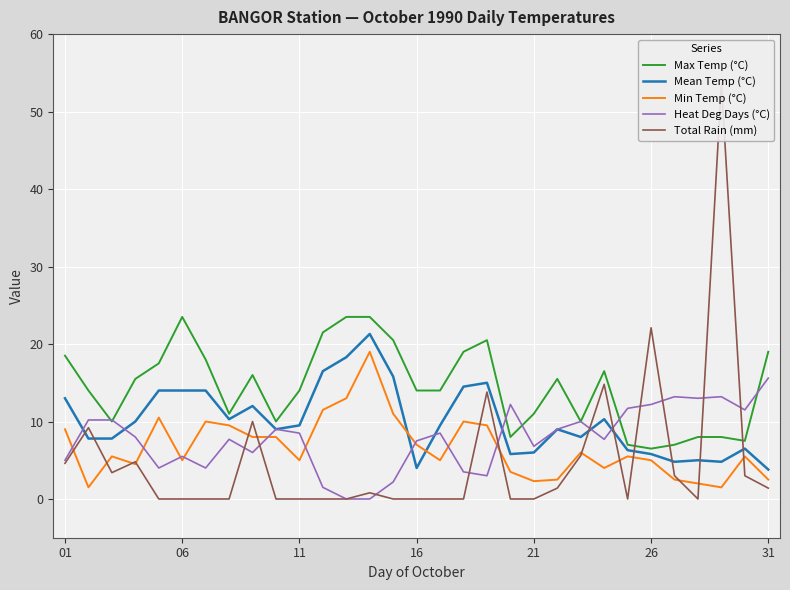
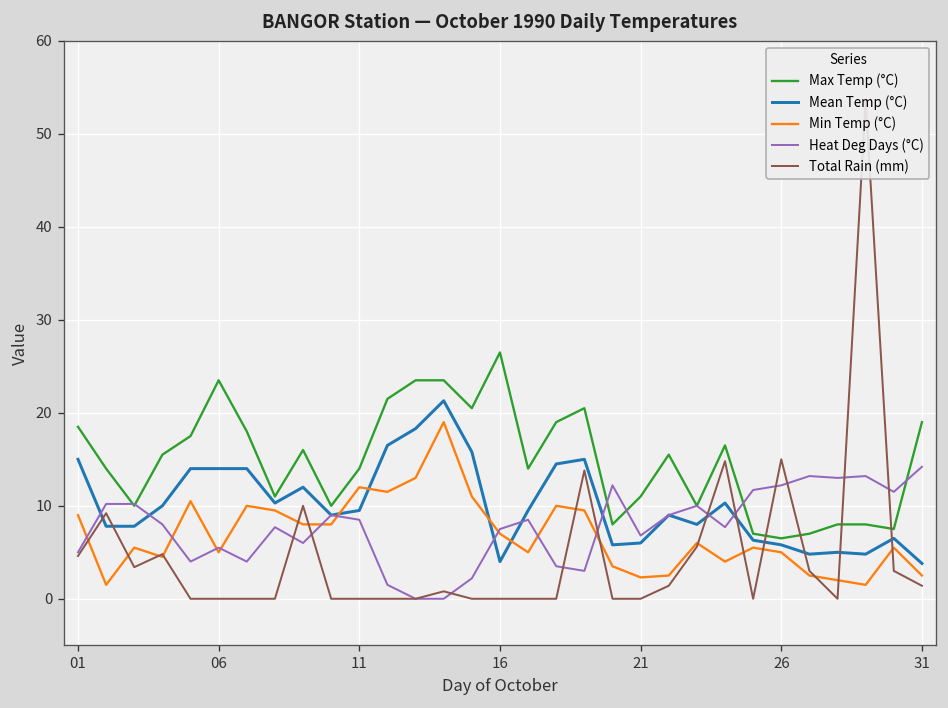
Mean Temp (°C), 01: 13 -> 15
Min Temp (°C), 11: 5 -> 12
Max Temp (°C), 16: 14 -> 27
Total Rain (mm), 26: 22 -> 15
Heat Deg Days (°C), 31: 16 -> 14
